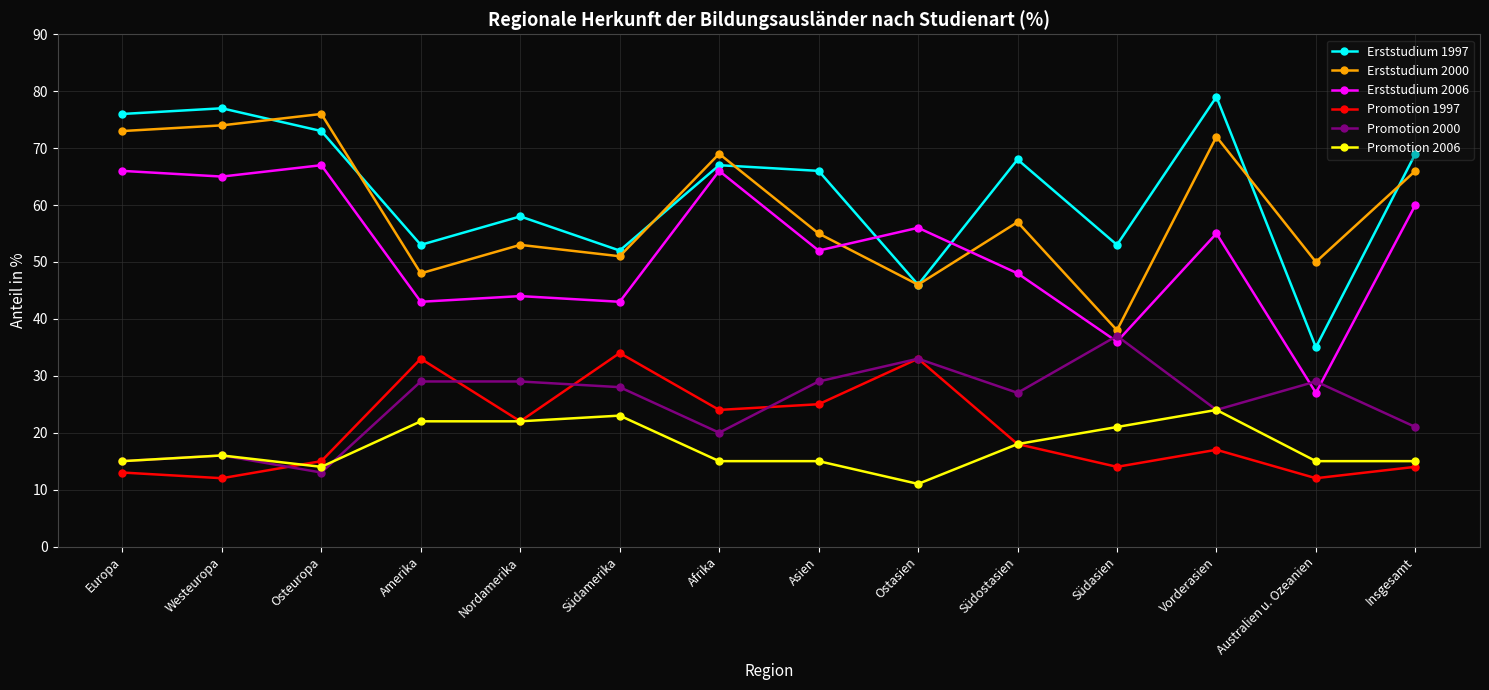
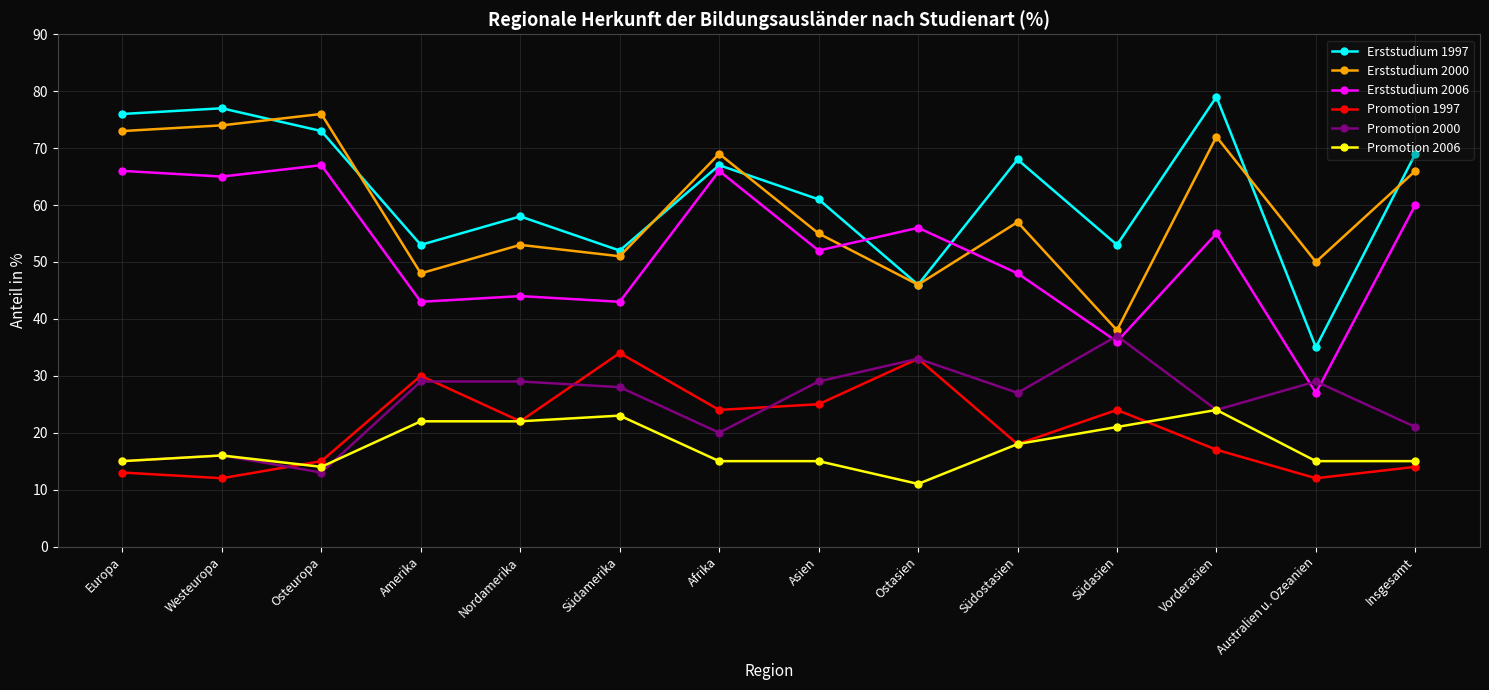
Promotion 1997, Amerika: 33 -> 30
Erststudium 1997, Asien: 66 -> 61
Promotion 1997, Südasien: 14 -> 24
